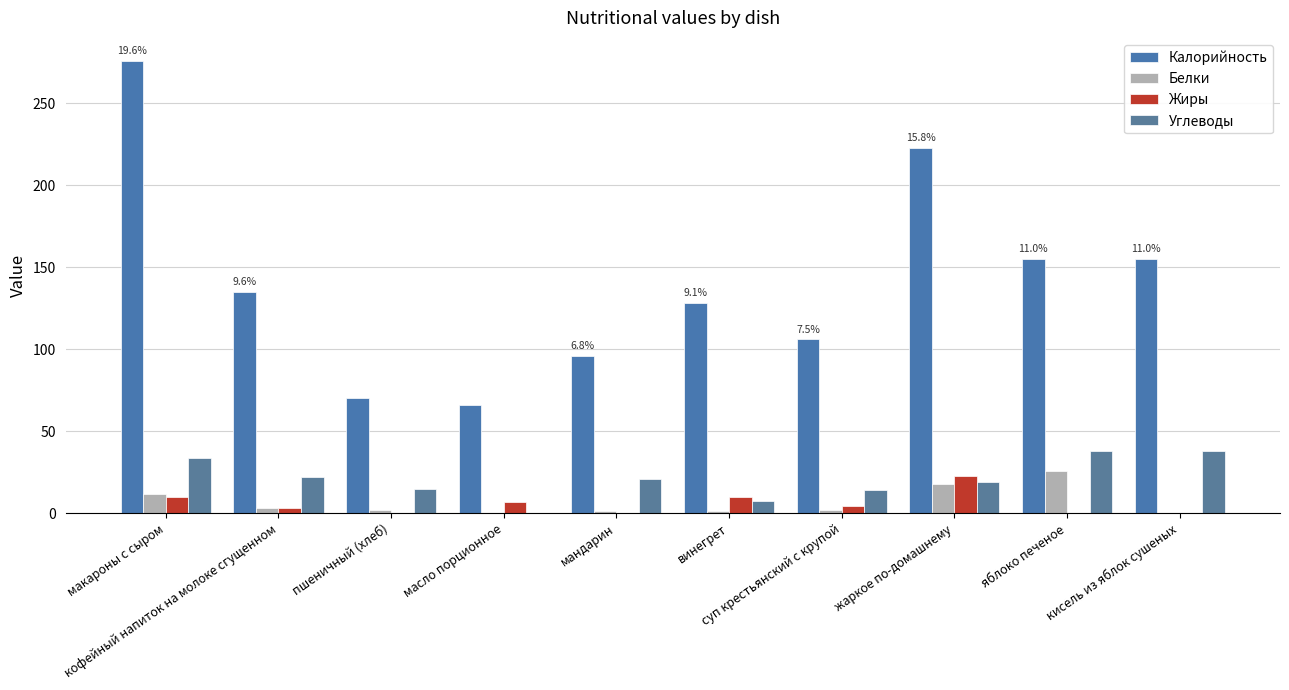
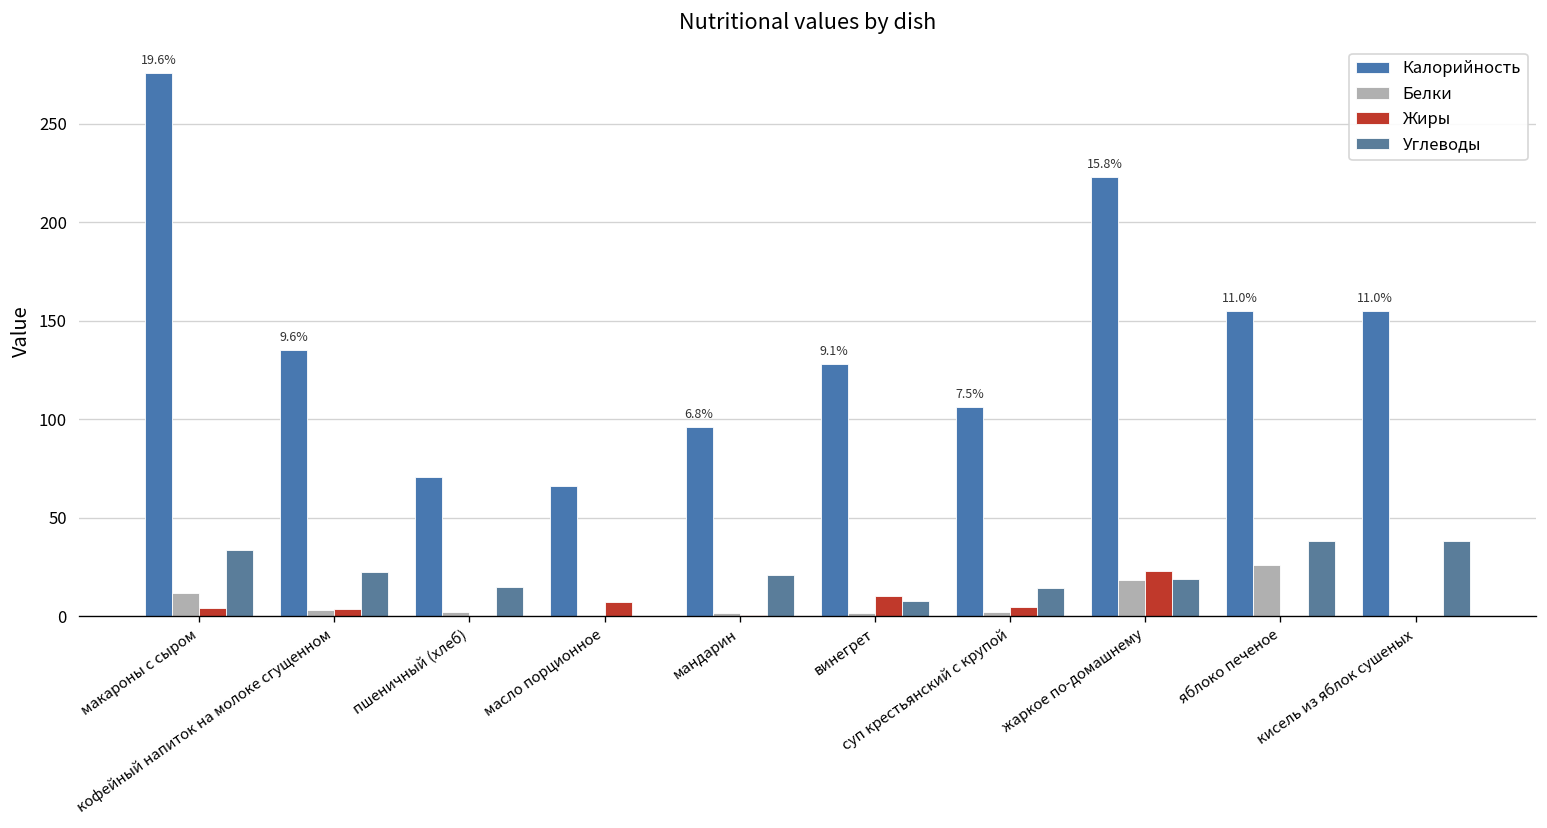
Жиры, макароны с сыром: 10 -> 4
